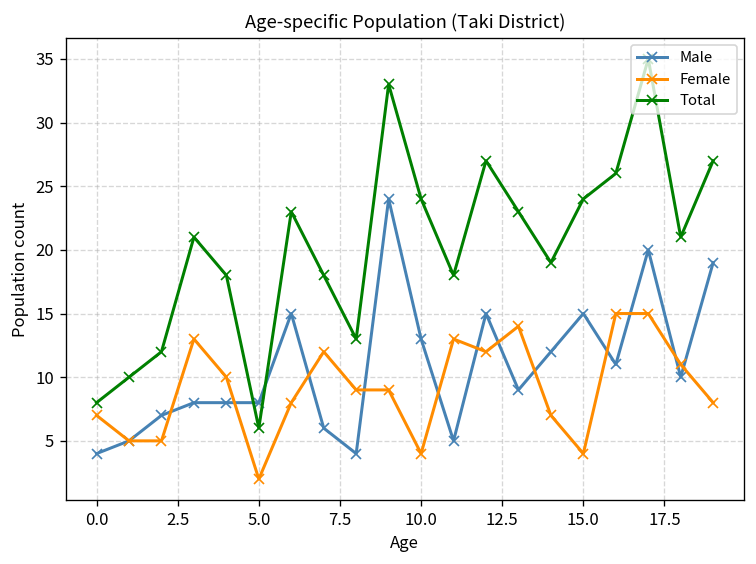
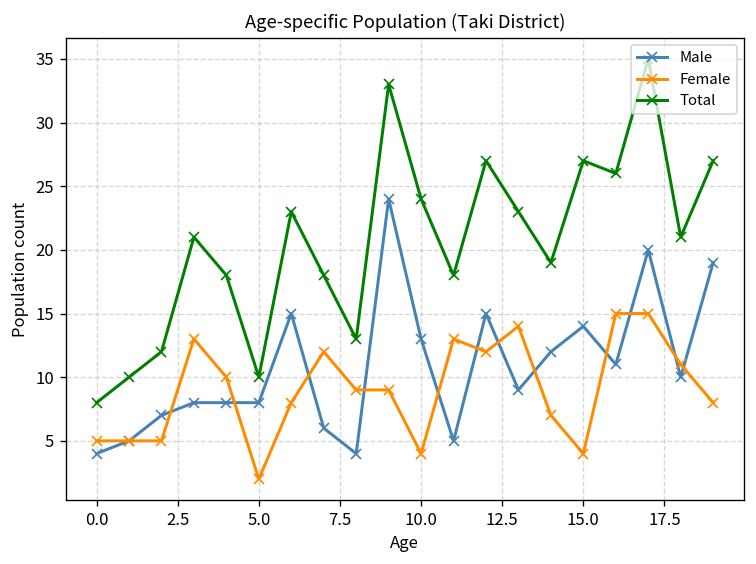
Female, 0.0: 7 -> 5
Total, 5.0: 6 -> 10
Male, 15.0: 15 -> 14
Total, 15.0: 24 -> 27
